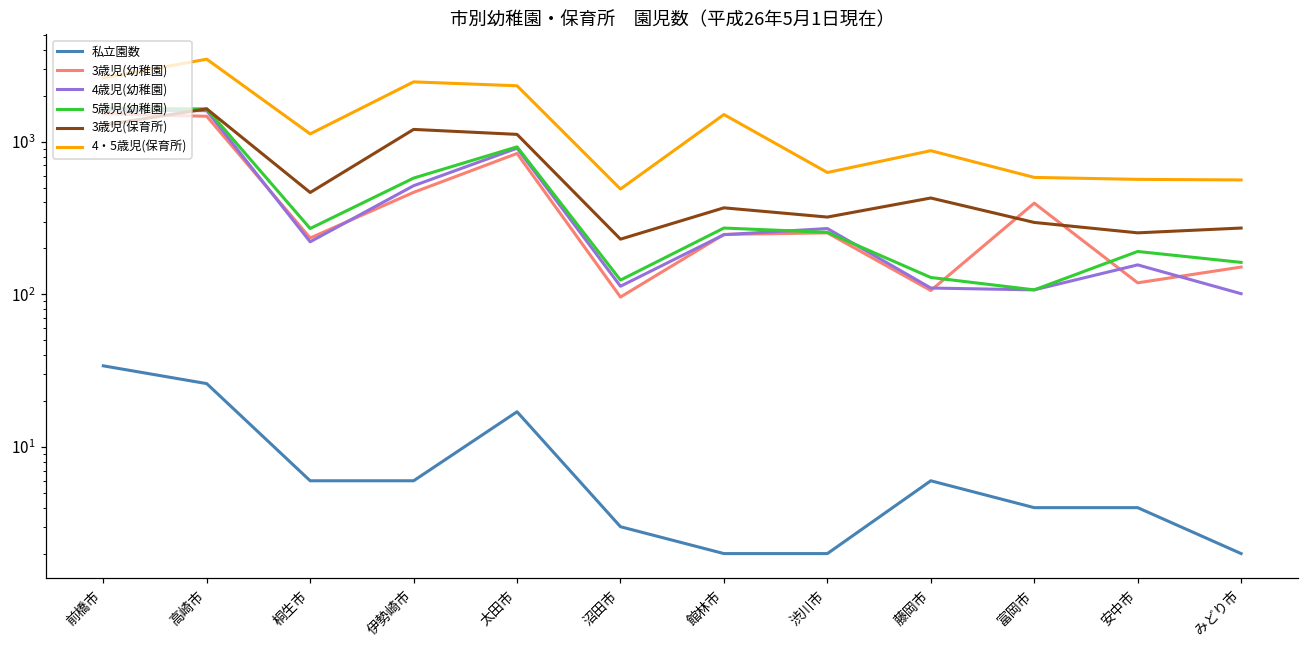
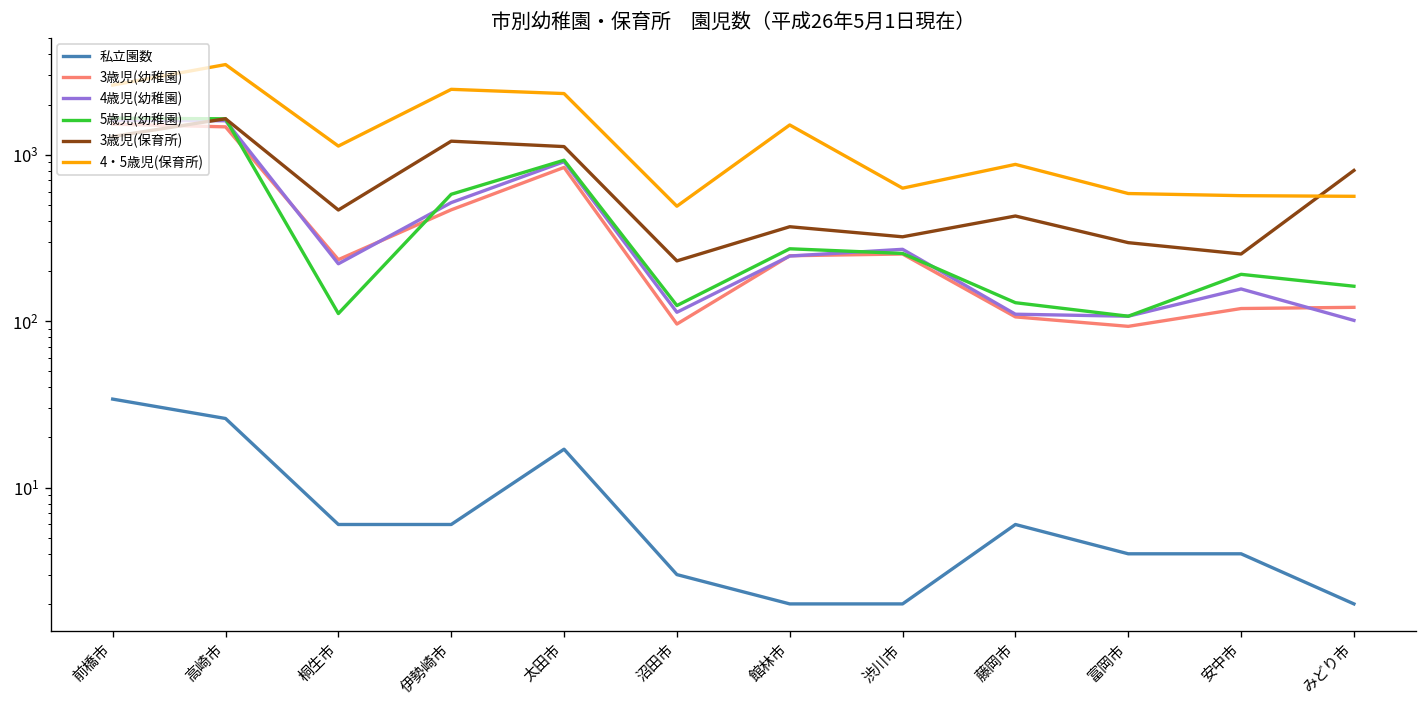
5歳児(幼稚園), 桐生市: 270 -> 110
3歳児(幼稚園), 富岡市: 400 -> 90
3歳児(幼稚園), みどり市: 150 -> 120
3歳児(保育所), みどり市: 270 -> 800
